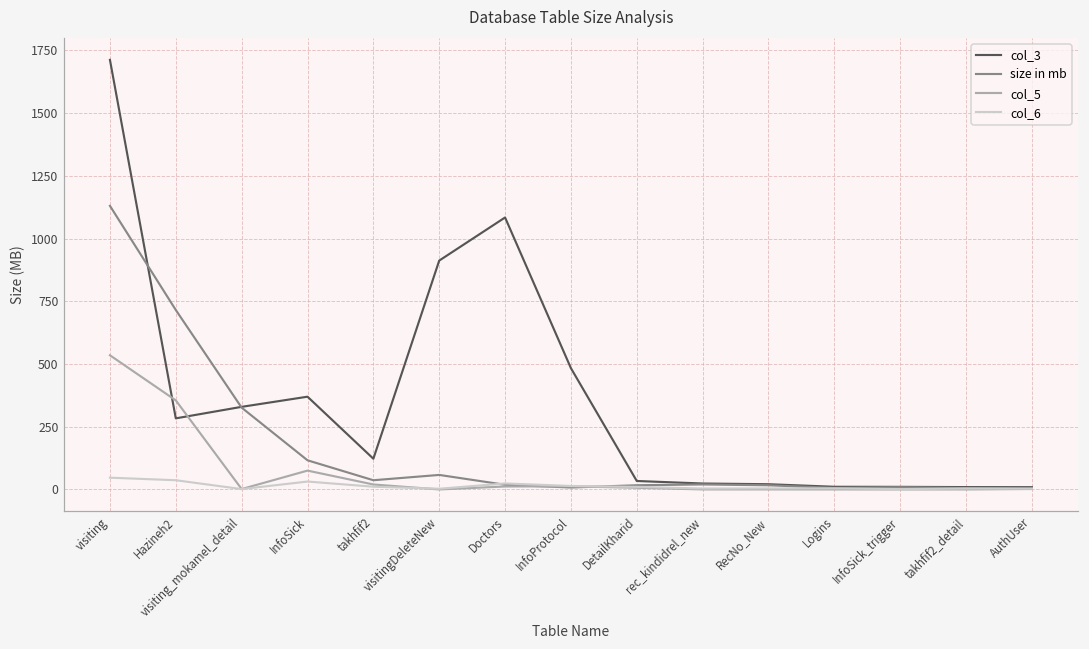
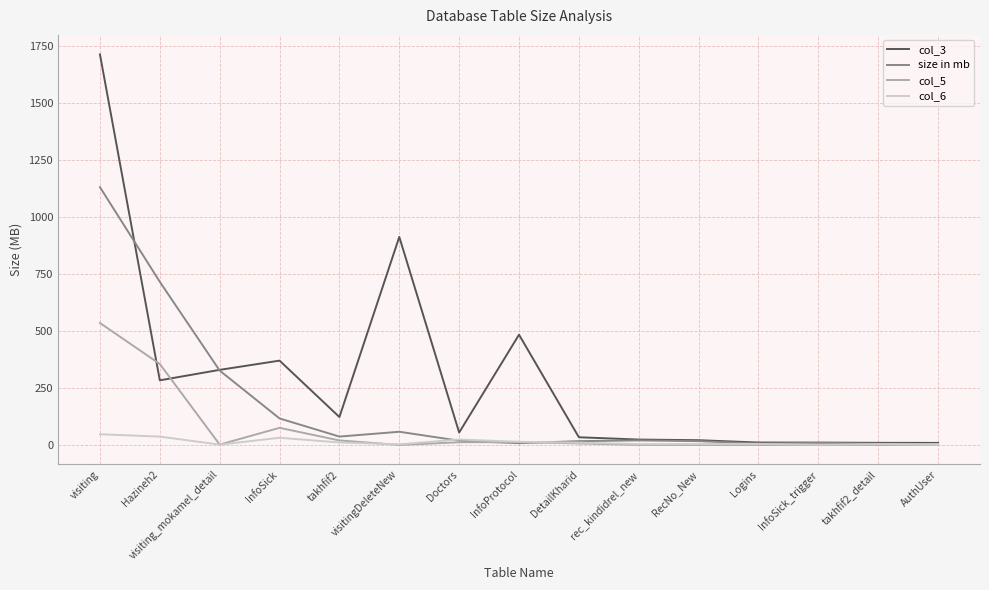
col_3, Doctors: 1080 -> 50
